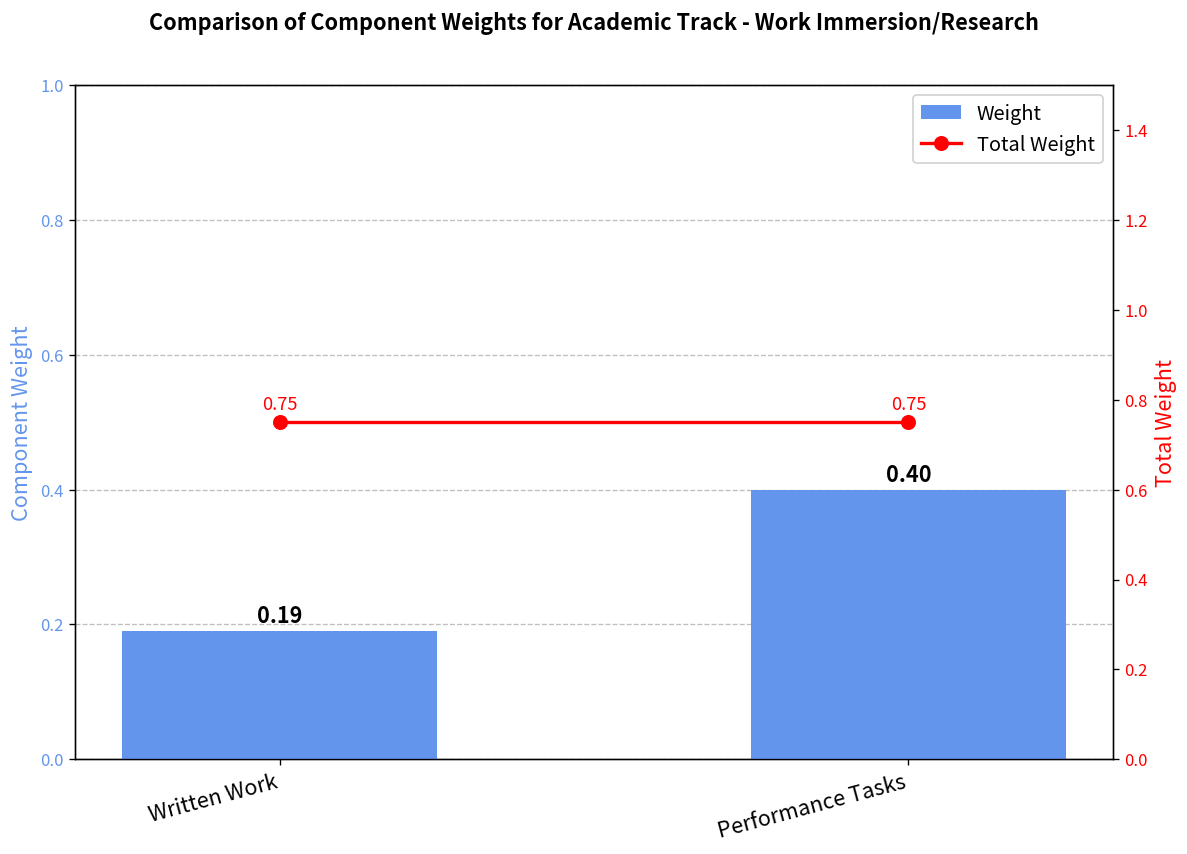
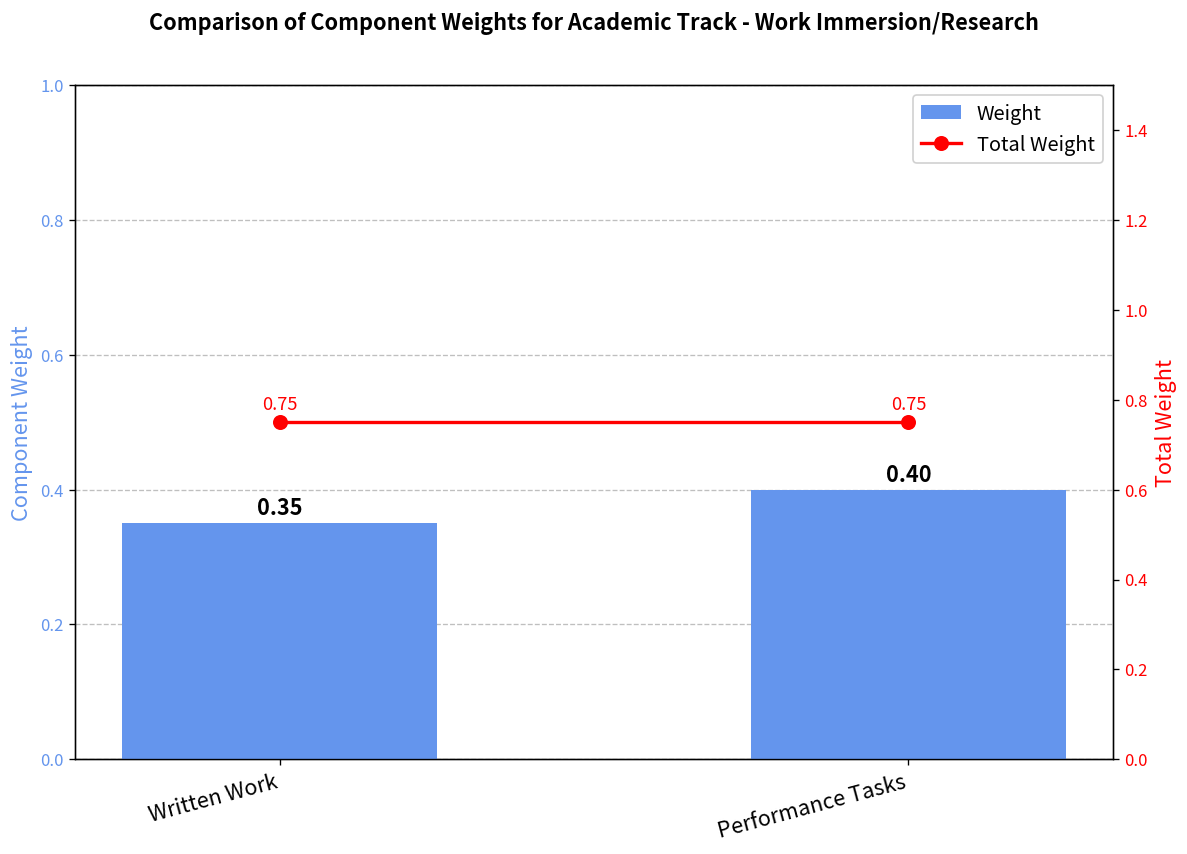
Weight, Written Work: 0.19 -> 0.35
